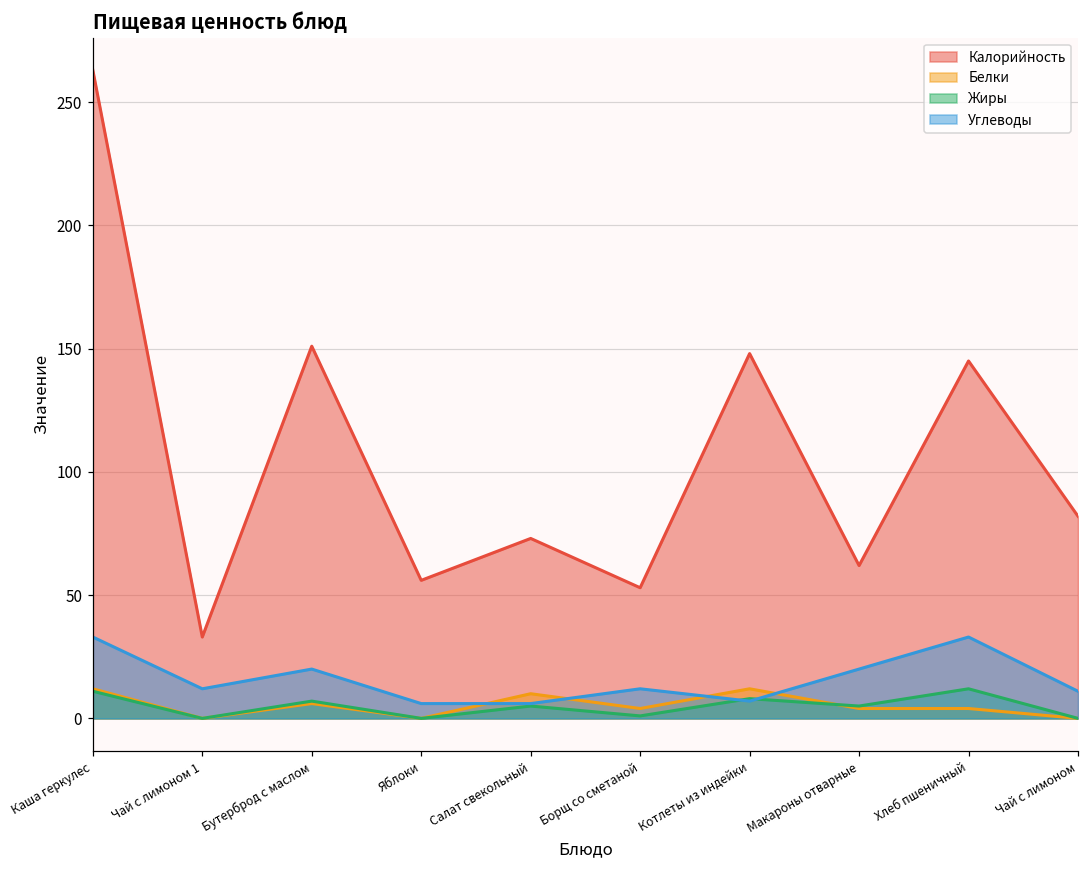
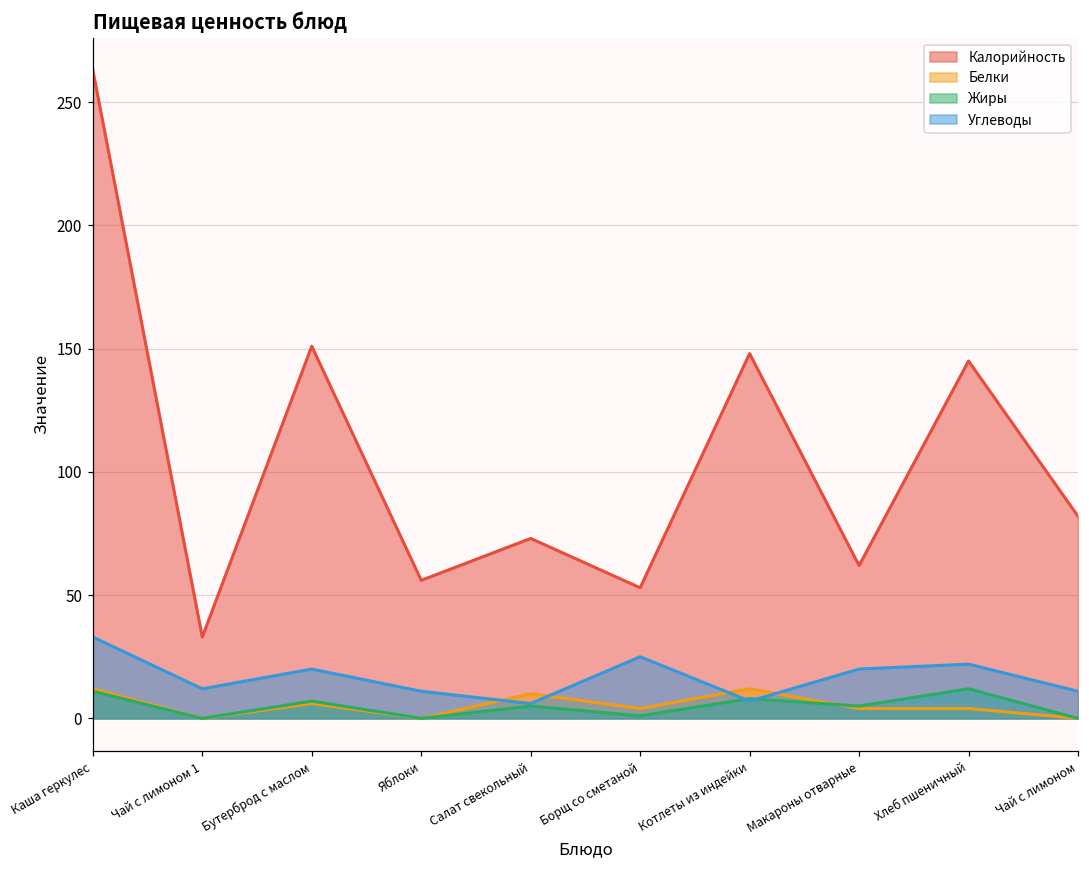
Углеводы, Яблоки: 6 -> 11
Углеводы, Борщ со сметаной: 12 -> 25
Углеводы, Хлеб пшеничный: 33 -> 22
